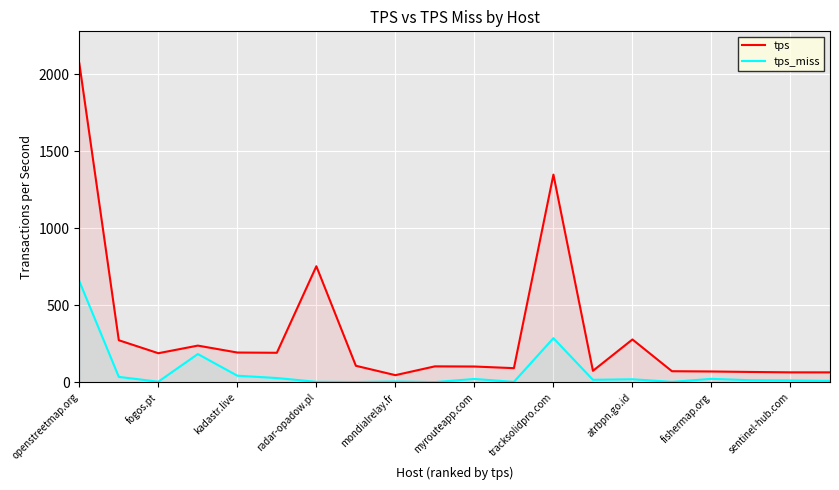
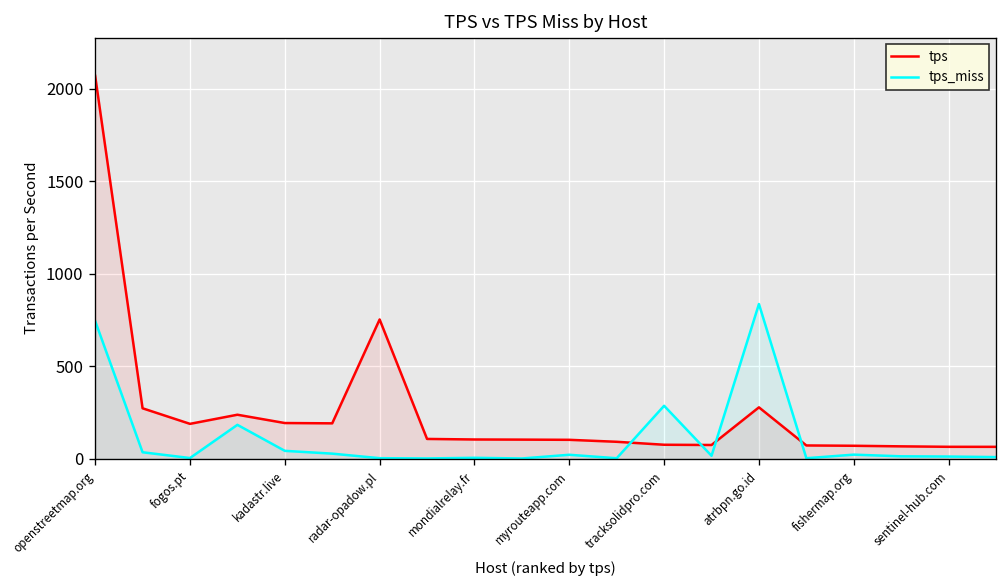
tps_miss, openstreetmap.org: 660 -> 740
tps, mondialrelay.fr: 50 -> 100
tps, tracksolidpro.com: 1350 -> 70
tps_miss, atrbpn.go.id: 20 -> 840
